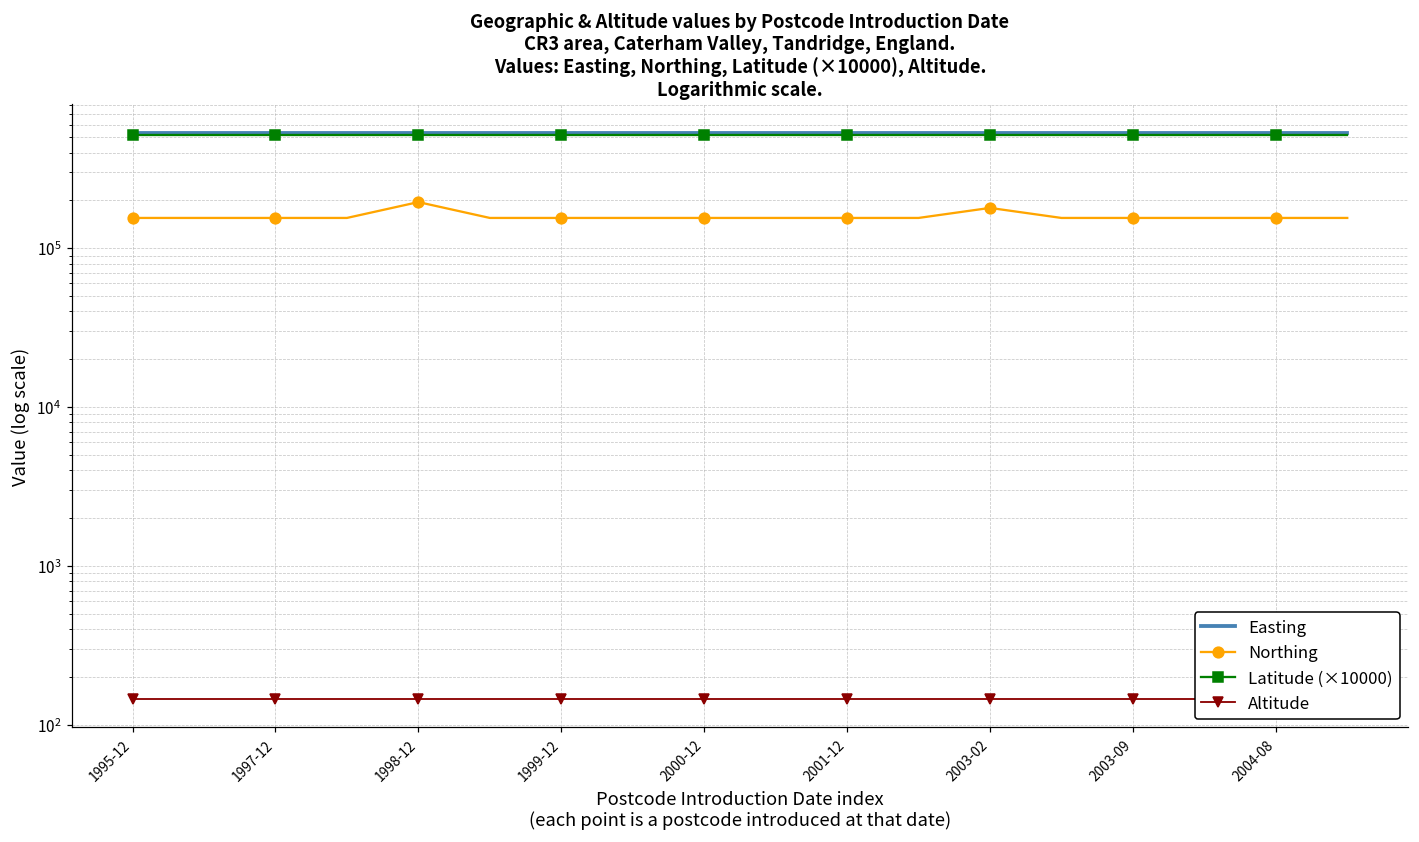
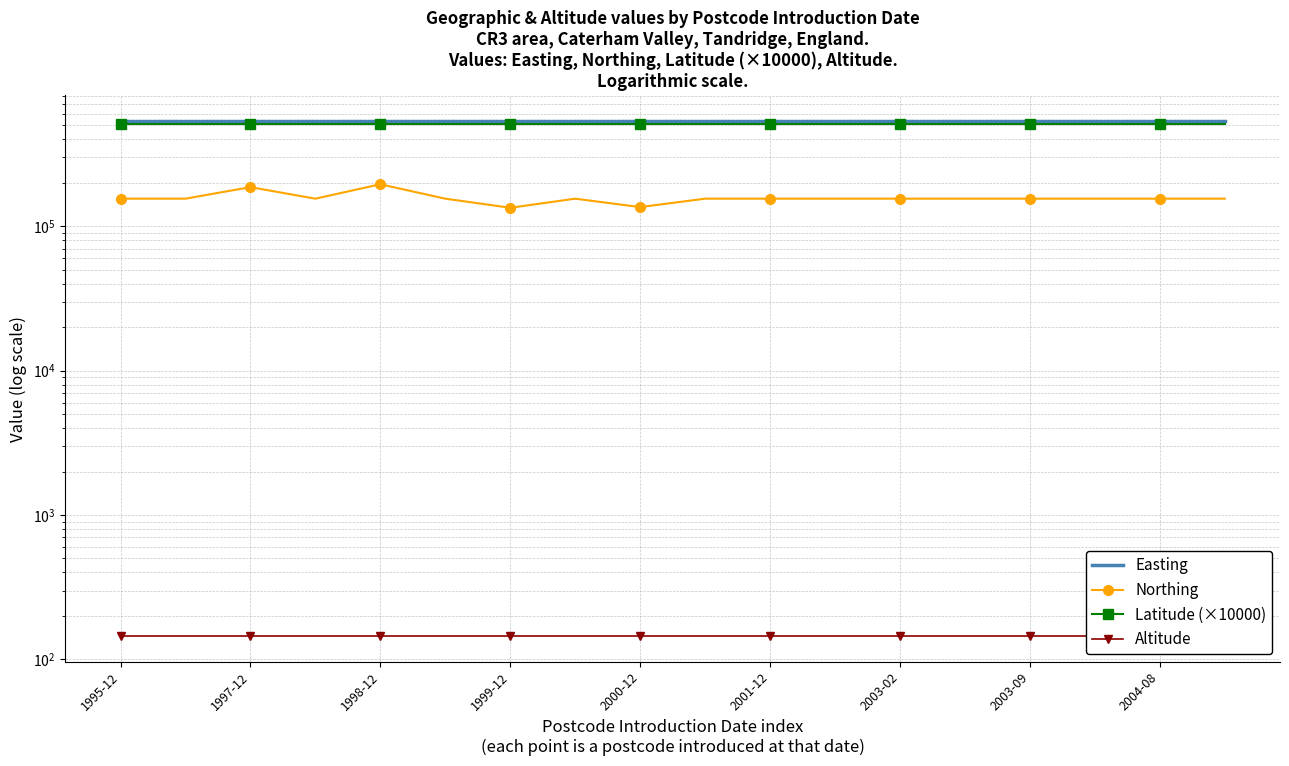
Northing, 1997-12: 160000 -> 190000
Northing, 1999-12: 160000 -> 130000
Northing, 2000-12: 160000 -> 140000
Northing, 2003-02: 180000 -> 160000
